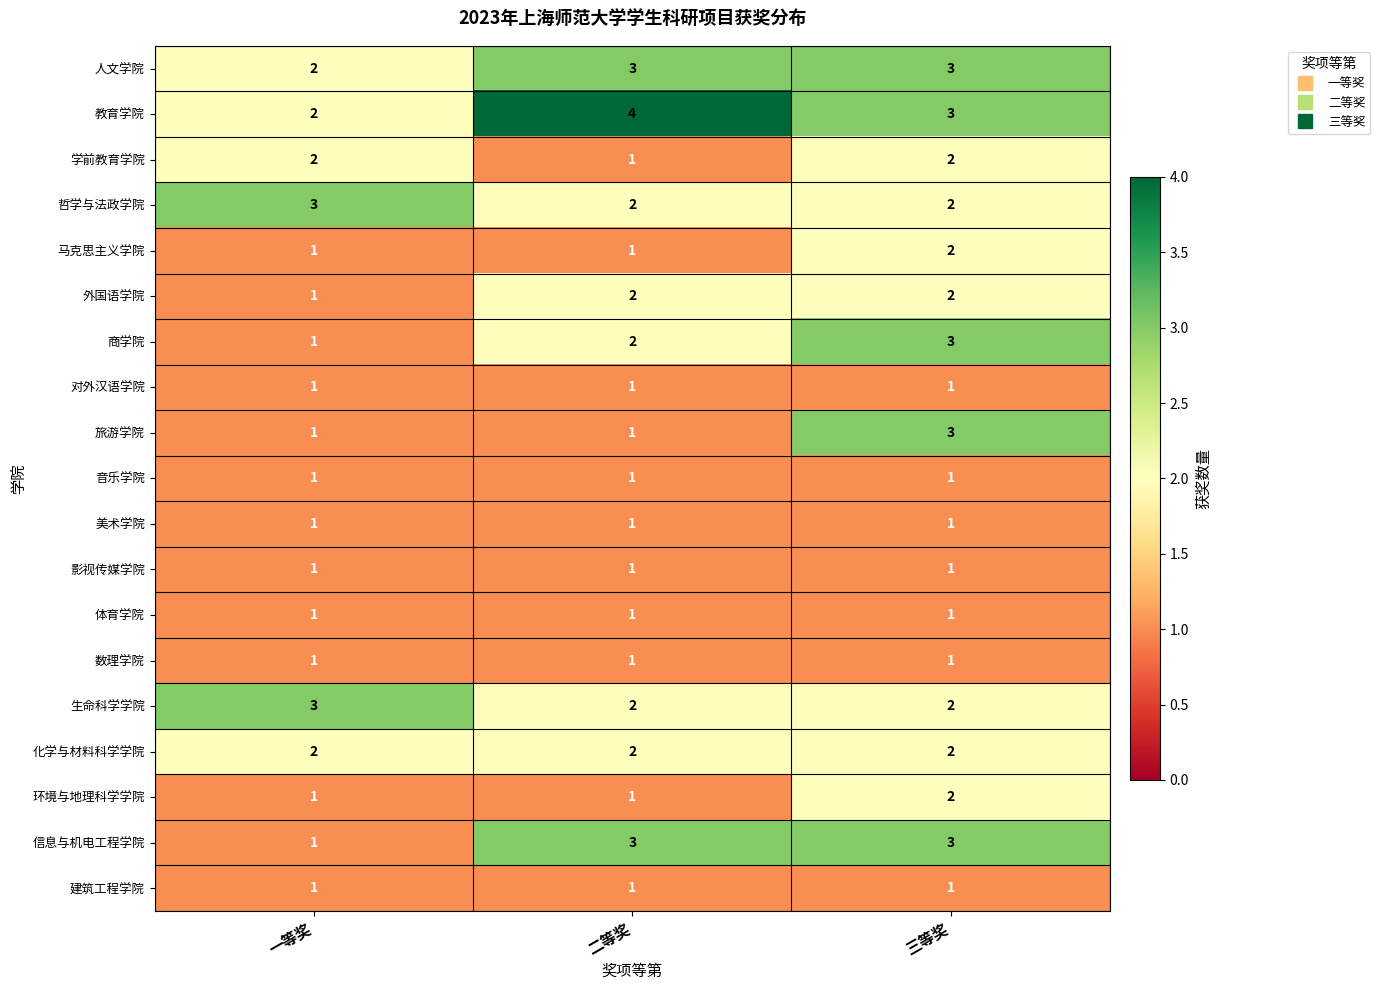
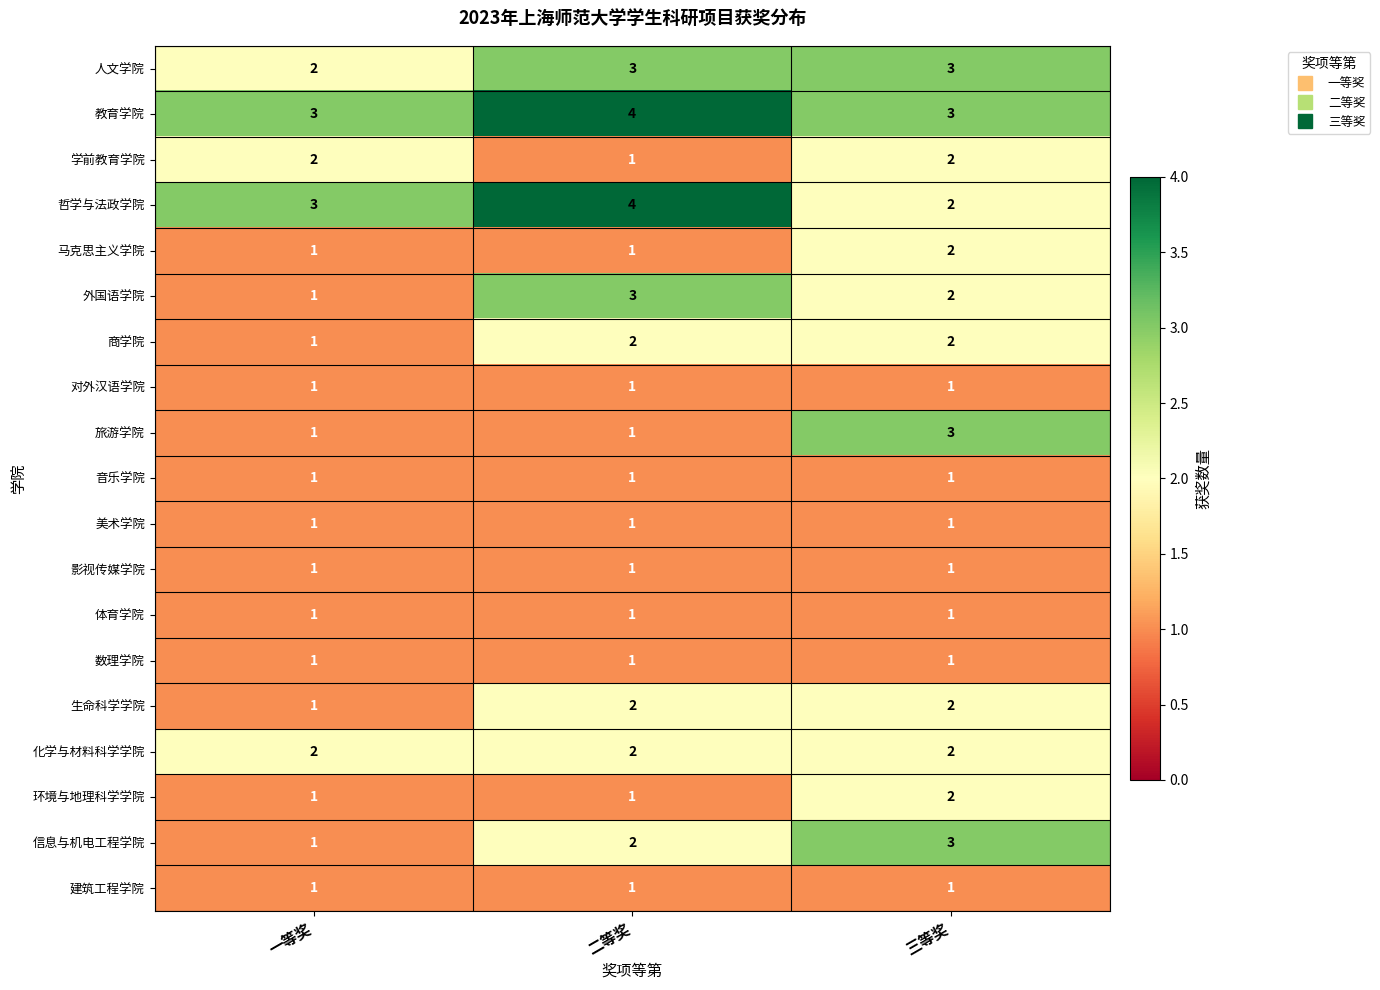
教育学院, 一等奖: 2 -> 3
哲学与法政学院, 二等奖: 2 -> 4
外国语学院, 二等奖: 2 -> 3
商学院, 三等奖: 3 -> 2
生命科学学院, 一等奖: 3 -> 1
信息与机电工程学院, 二等奖: 3 -> 2
